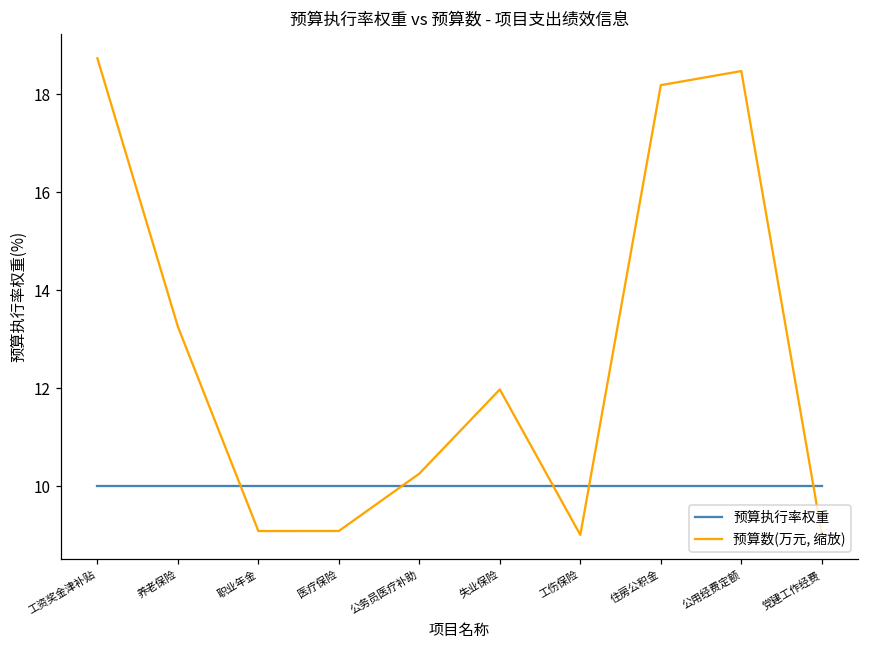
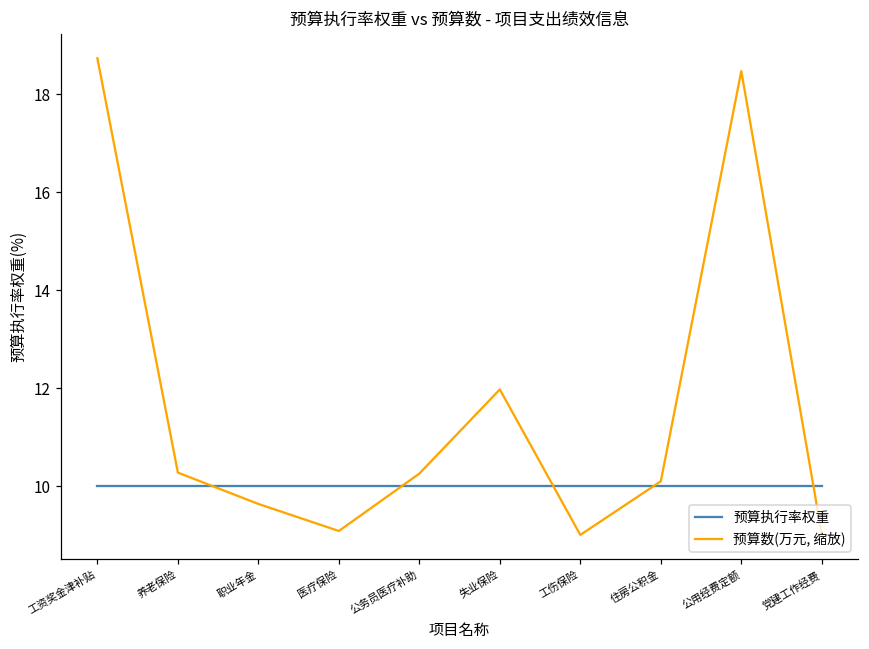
预算数(万元, 缩放), 养老保险: 13.3 -> 10.3
预算数(万元, 缩放), 职业年金: 9.1 -> 9.6
预算数(万元, 缩放), 住房公积金: 18.2 -> 10.1
